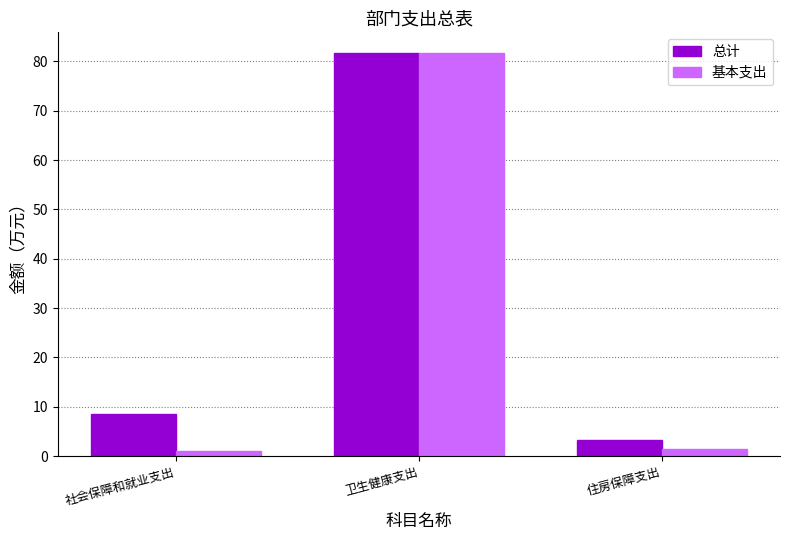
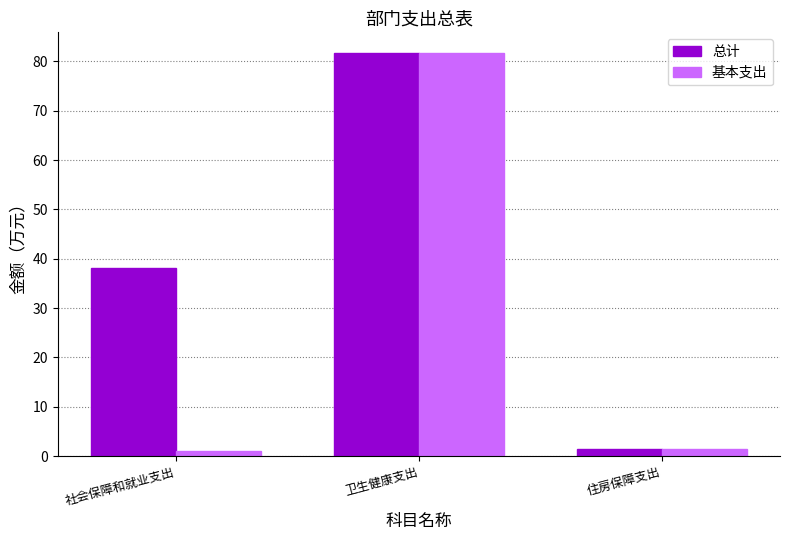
总计, 社会保障和就业支出: 9 -> 38
总计, 住房保障支出: 3 -> 1
